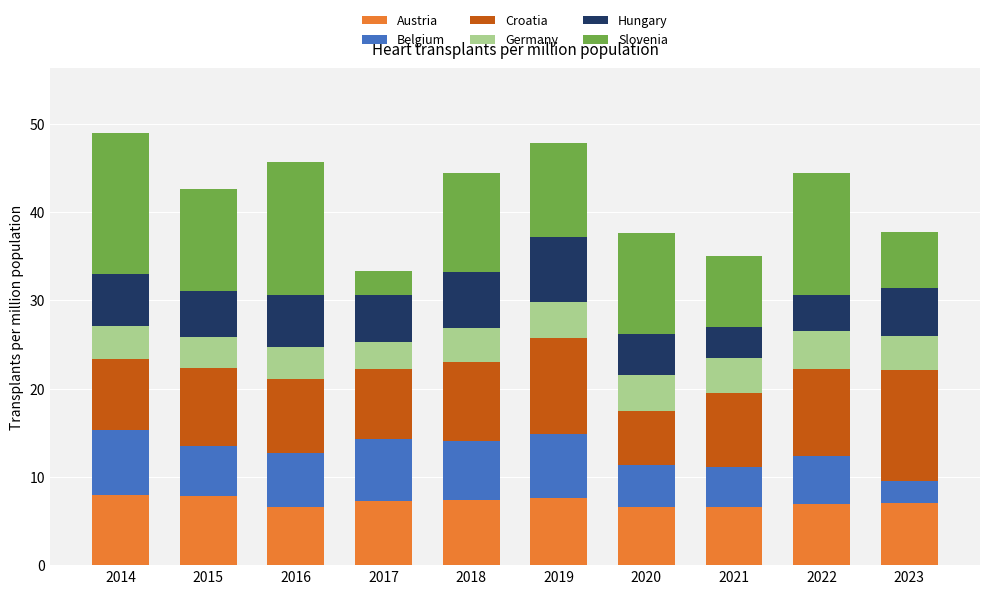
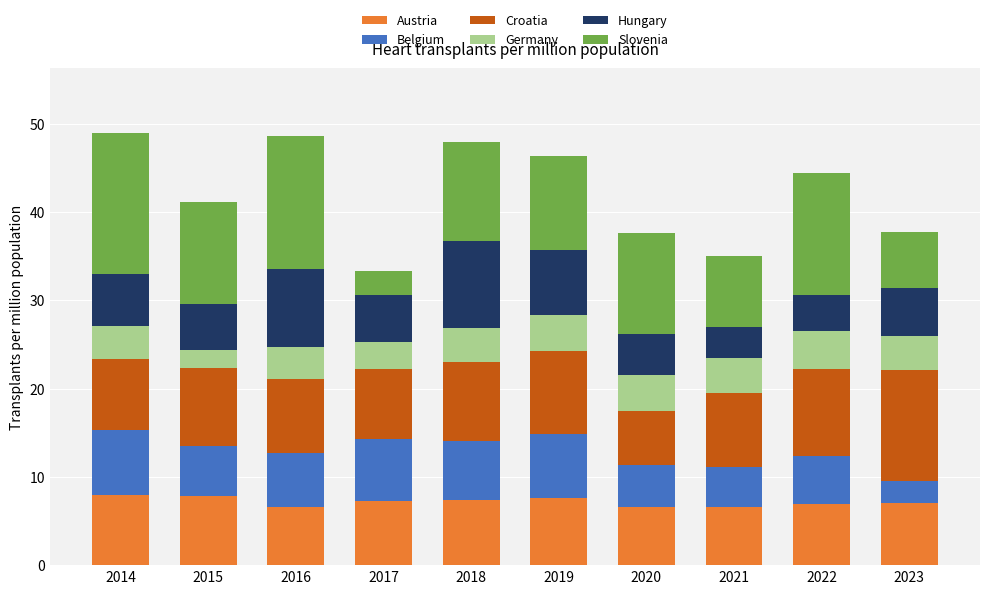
Germany, 2015: 4 -> 2
Hungary, 2016: 6 -> 9
Hungary, 2018: 6 -> 10
Croatia, 2019: 11 -> 9
